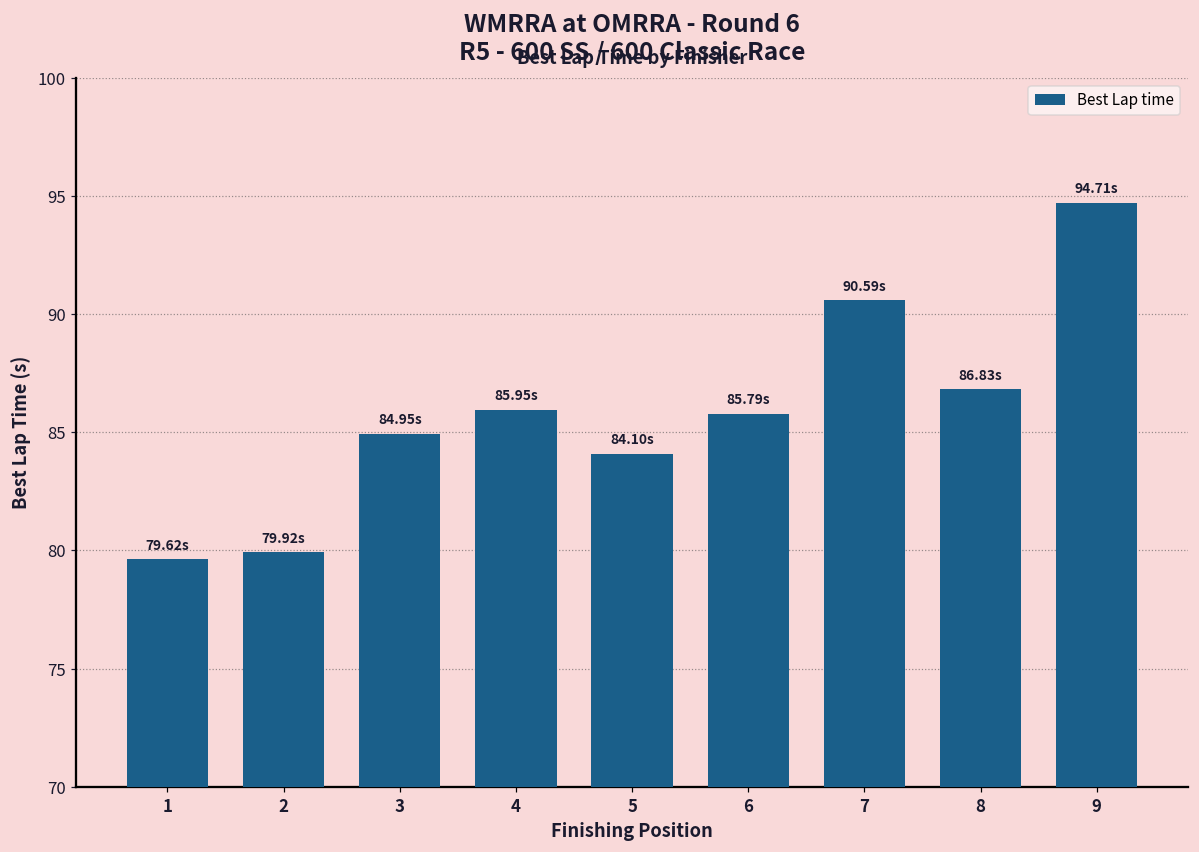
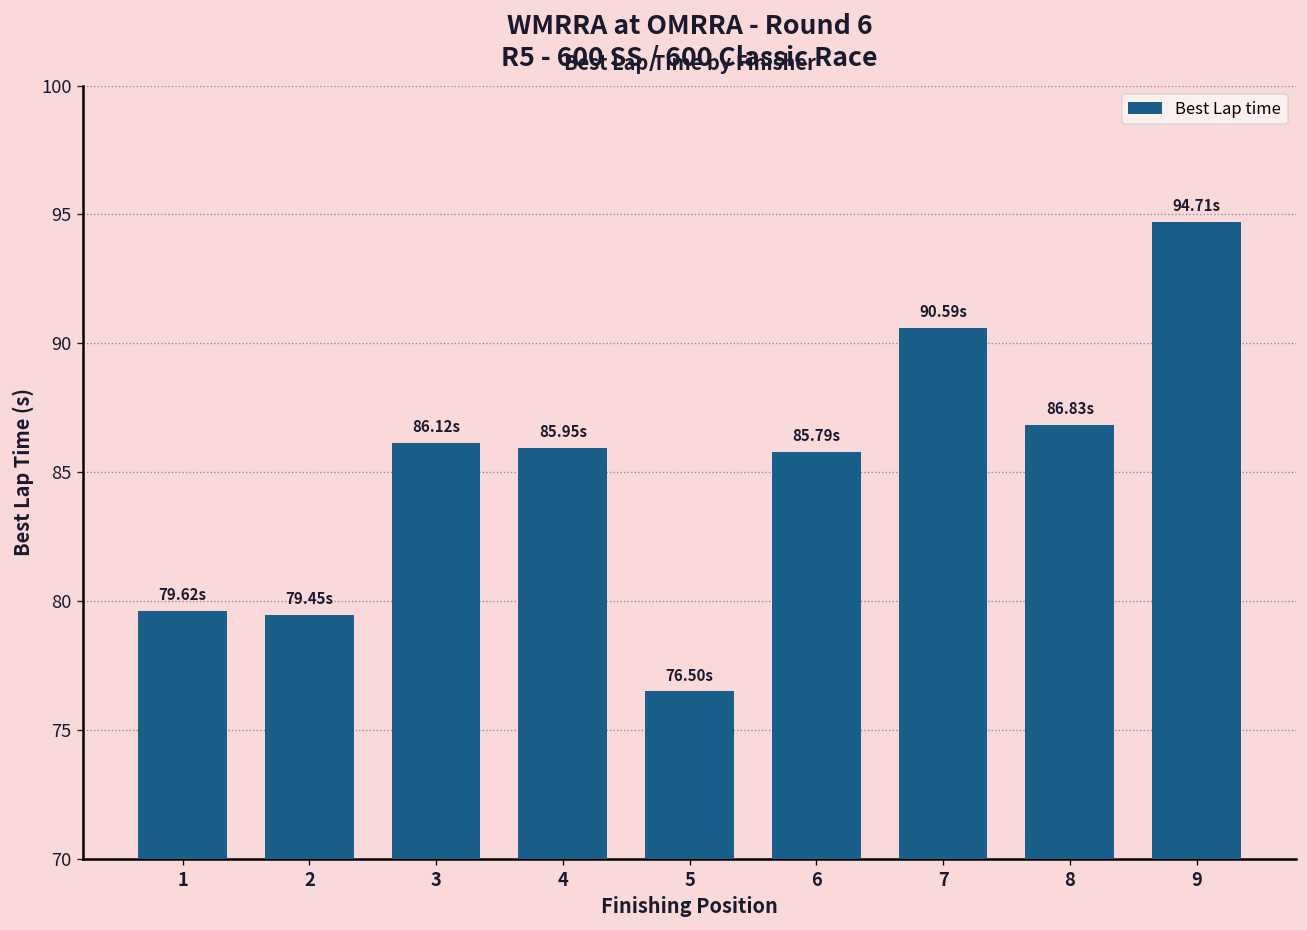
2: 79.92s -> 79.45s
3: 84.95s -> 86.12s
5: 84.10s -> 76.50s
